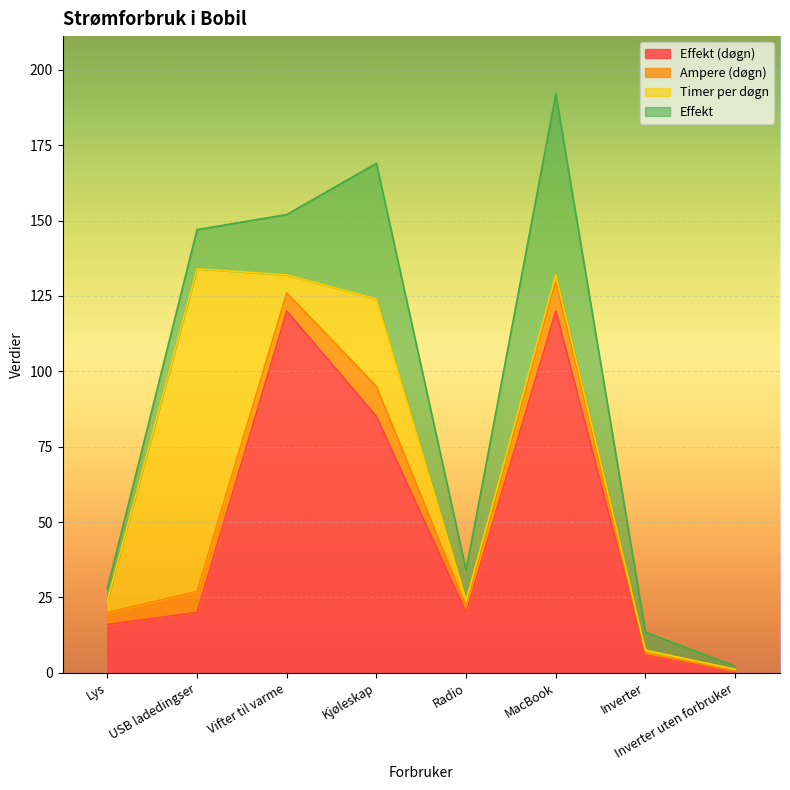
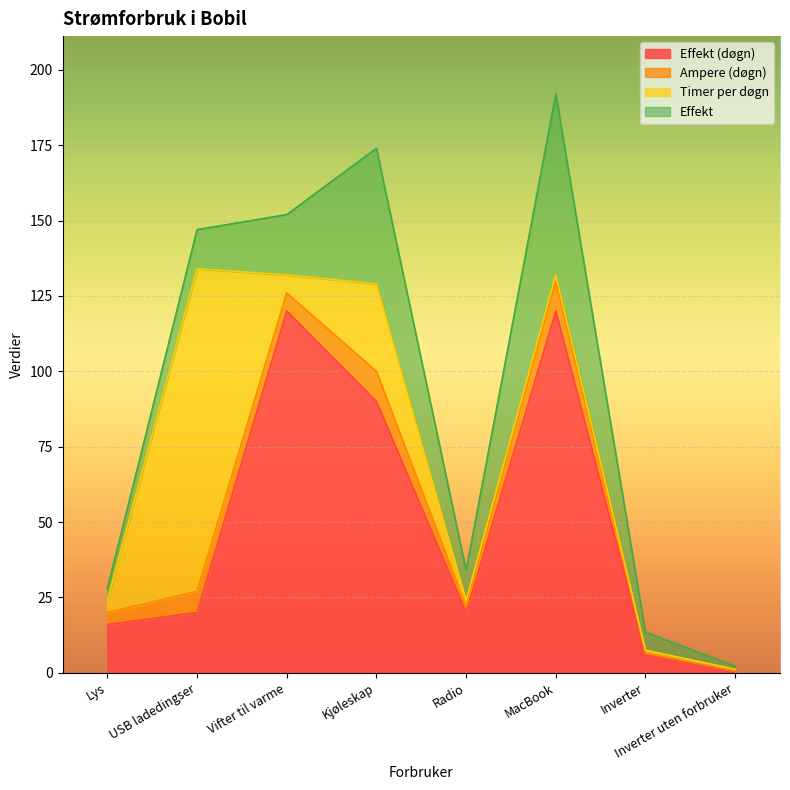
Effekt (døgn), Kjøleskap: 85 -> 90
